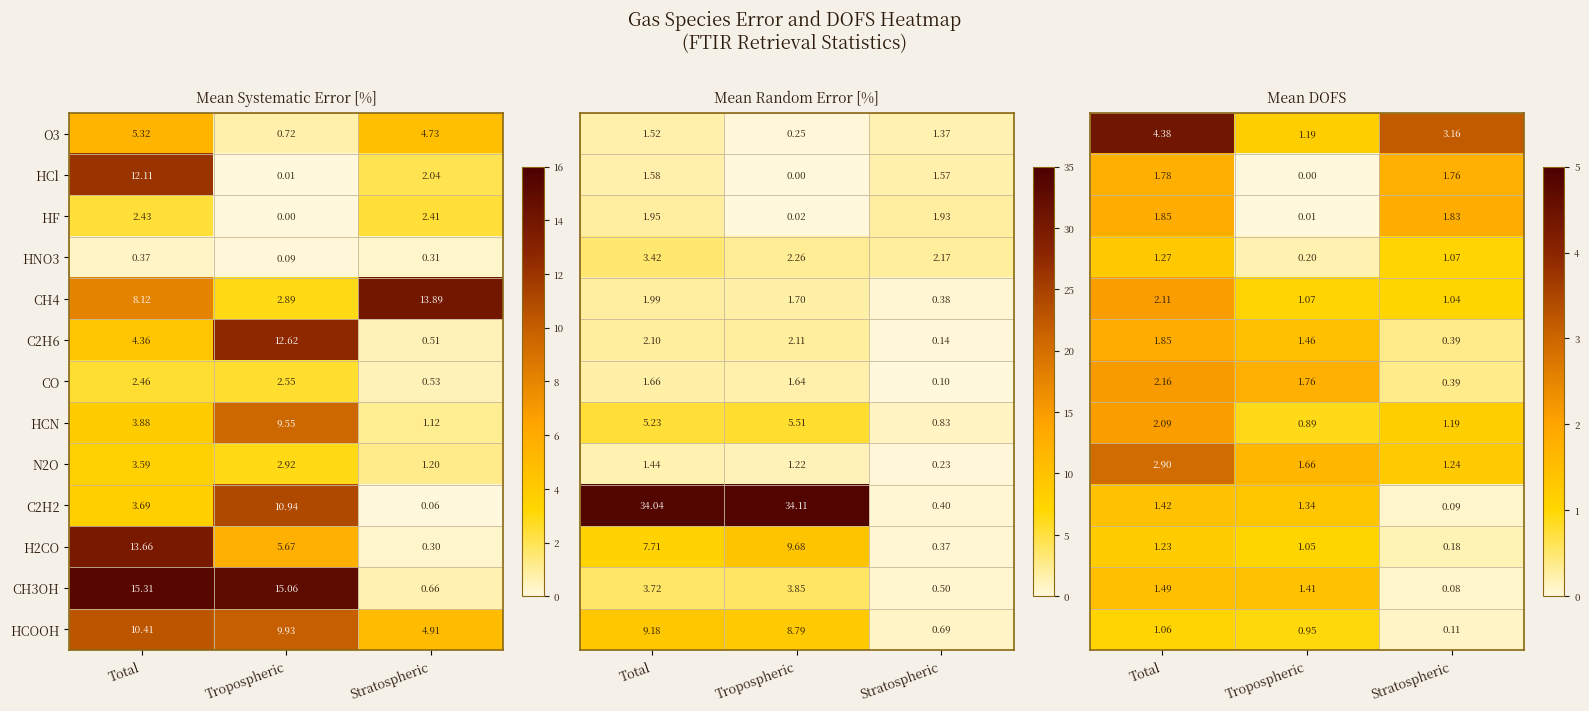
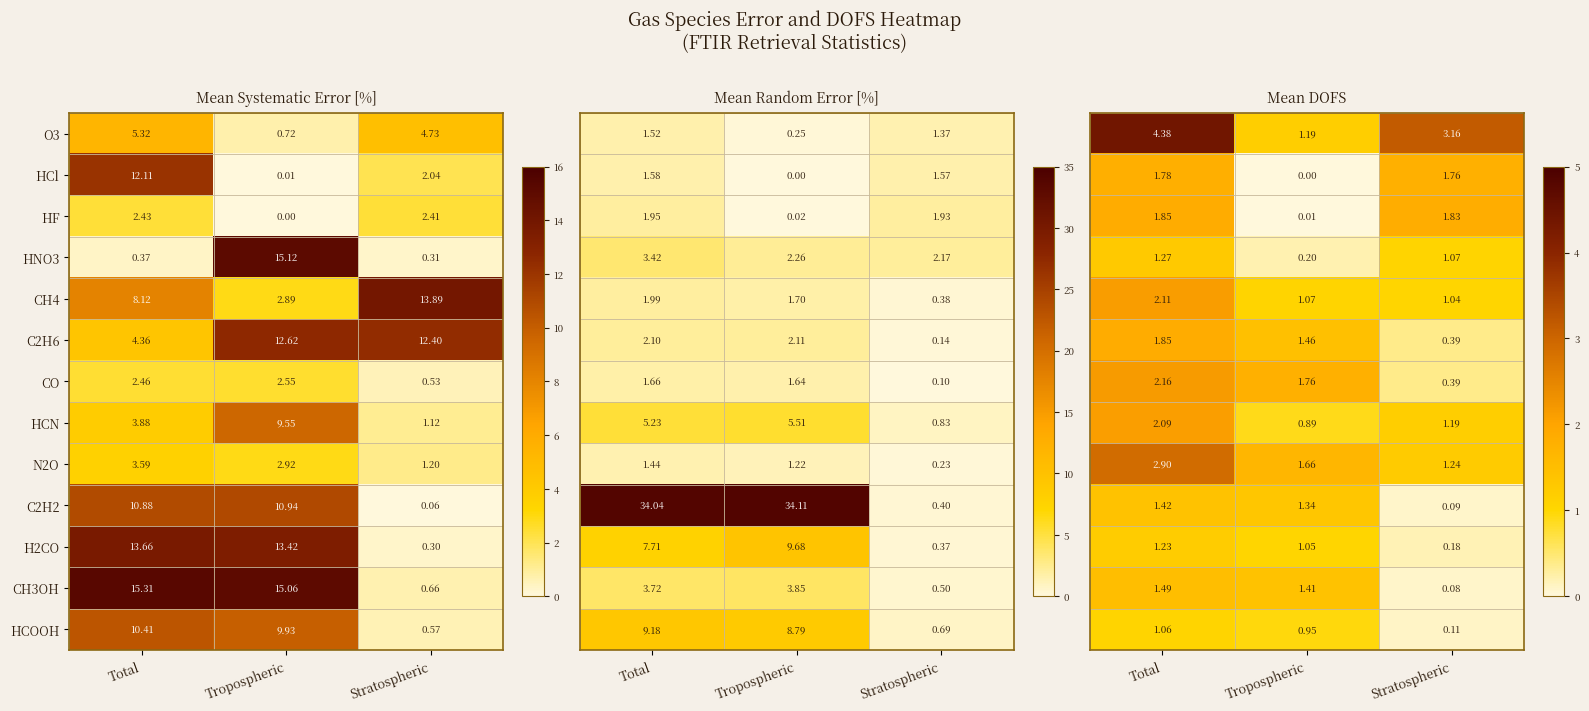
Mean Systematic Error [%], HNO3, Tropospheric: 0.09 -> 15.12
Mean Systematic Error [%], C2H6, Stratospheric: 0.51 -> 12.40
Mean Systematic Error [%], C2H2, Total: 3.69 -> 10.88
Mean Systematic Error [%], H2CO, Tropospheric: 5.67 -> 13.42
Mean Systematic Error [%], HCOOH, Stratospheric: 4.91 -> 0.57
